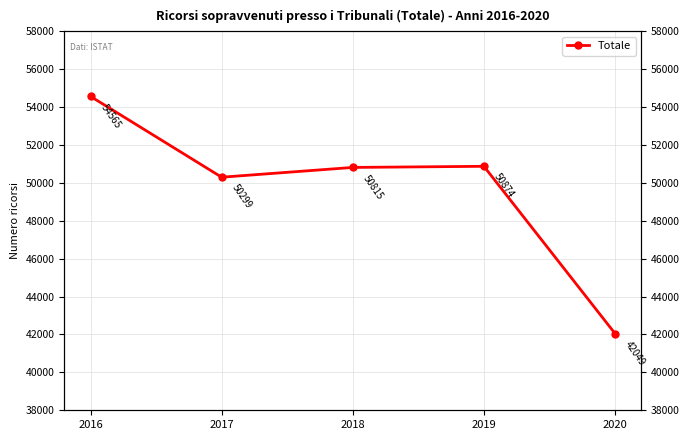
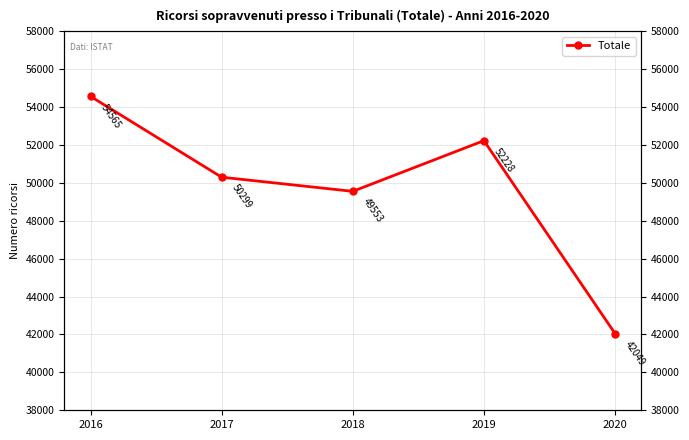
2018: 50815 -> 49553
2019: 50874 -> 52228
